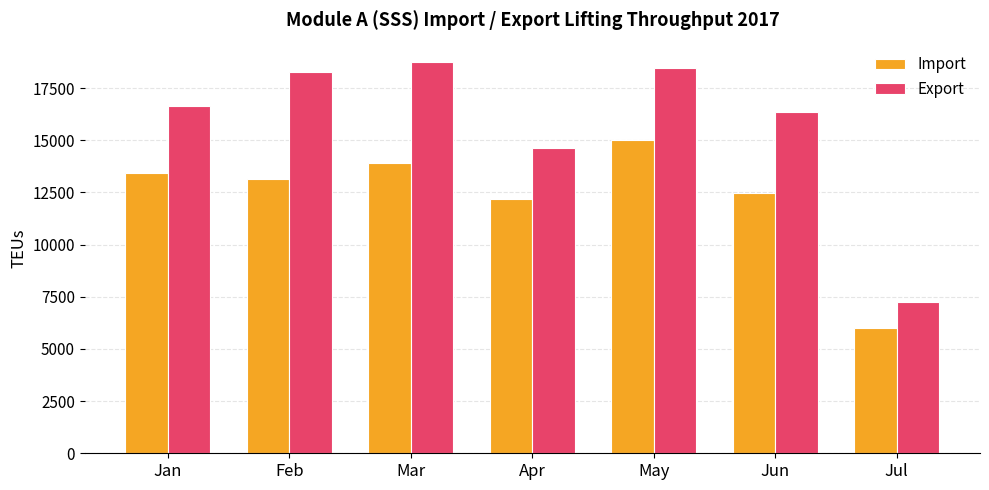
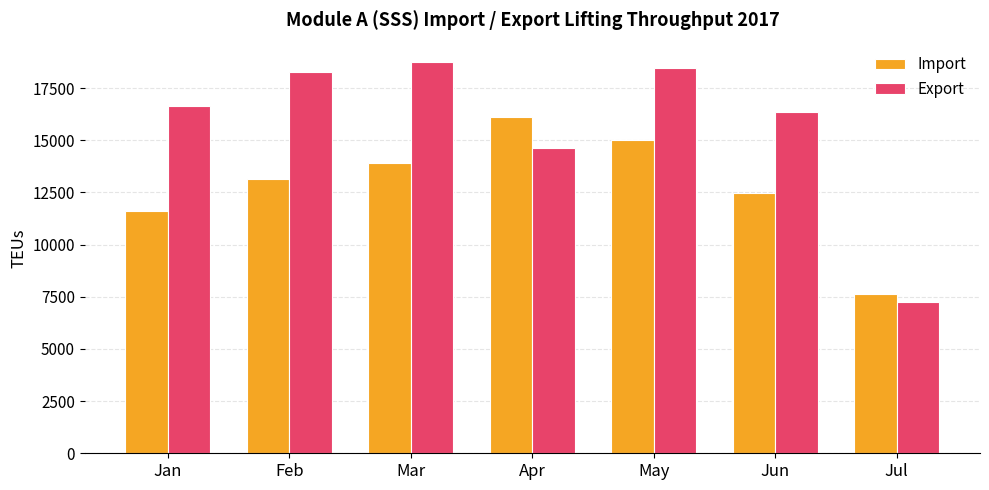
Import, Jan: 13400 -> 11600
Import, Apr: 12200 -> 16100
Import, Jul: 6000 -> 7600
